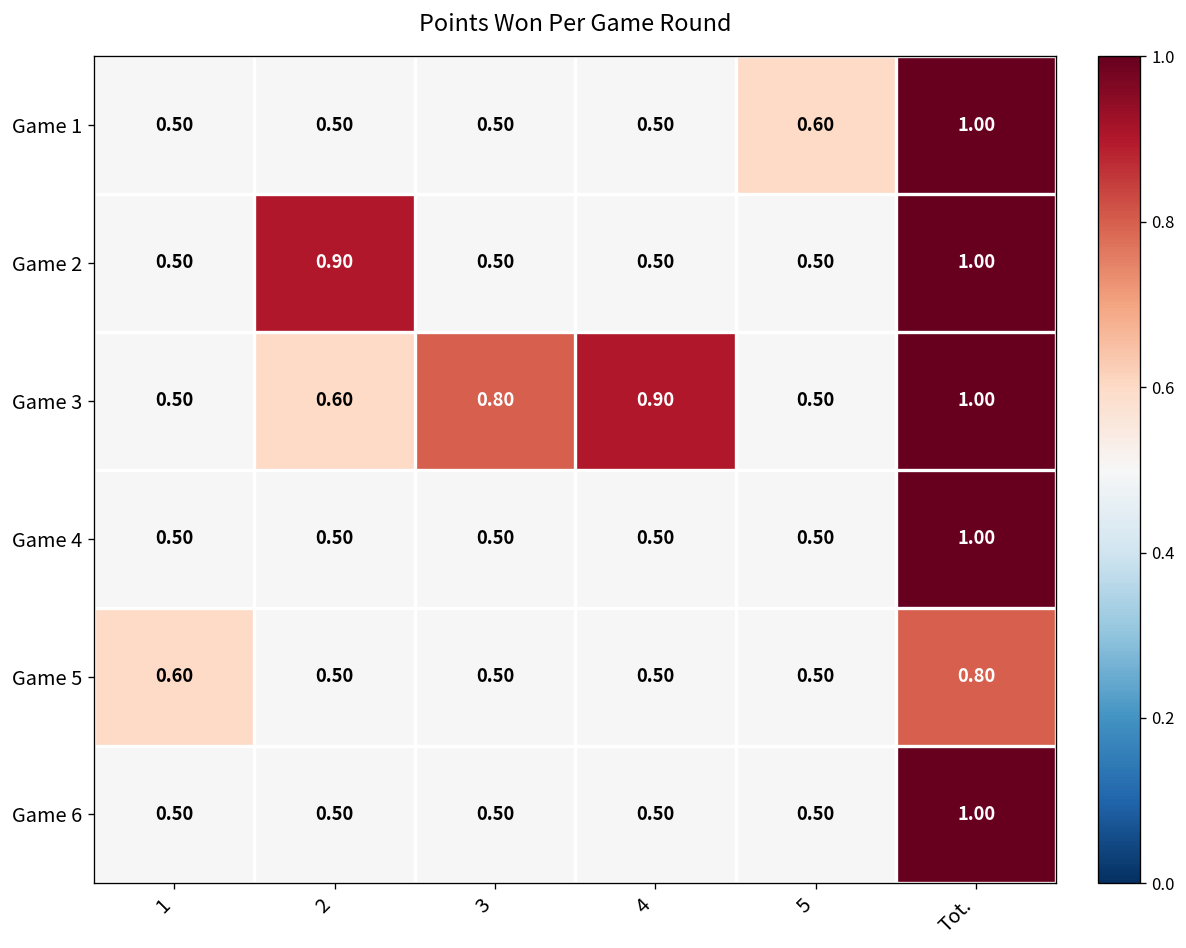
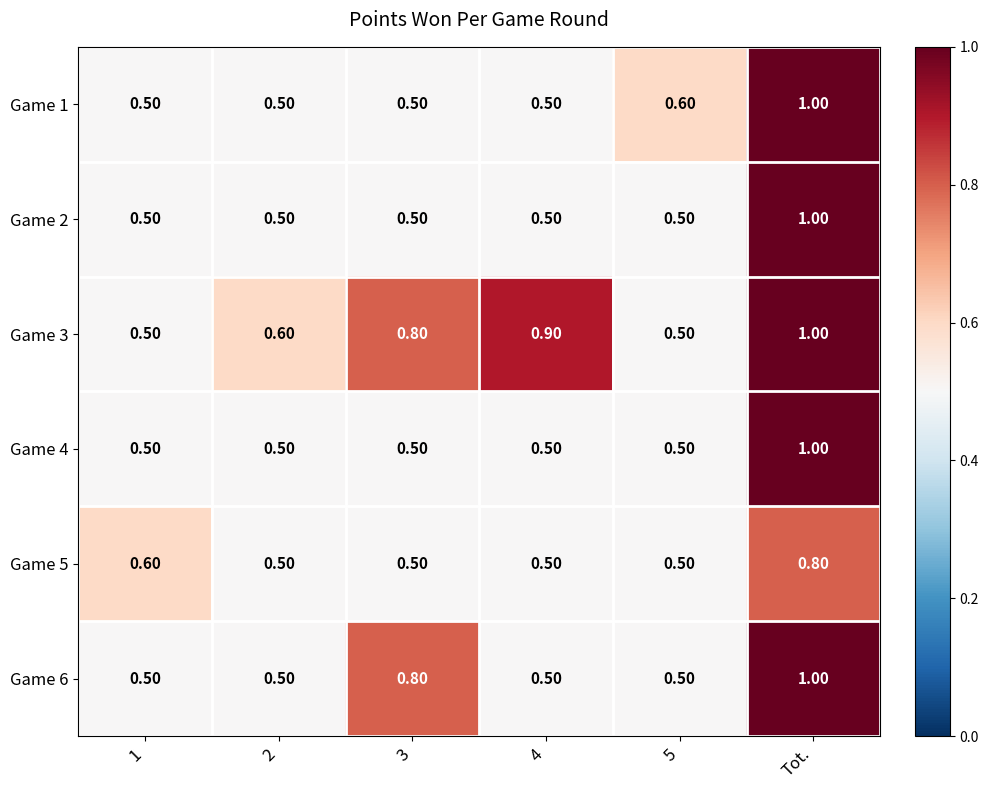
Game 2, 2: 0.90 -> 0.50
Game 6, 3: 0.50 -> 0.80
